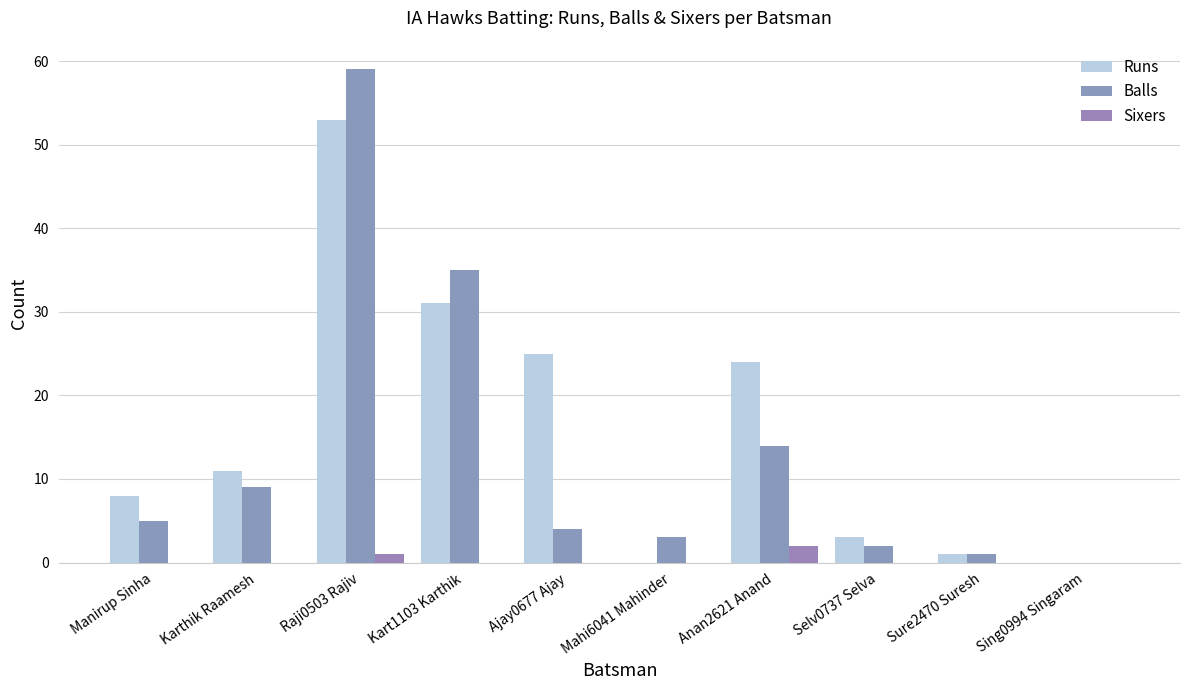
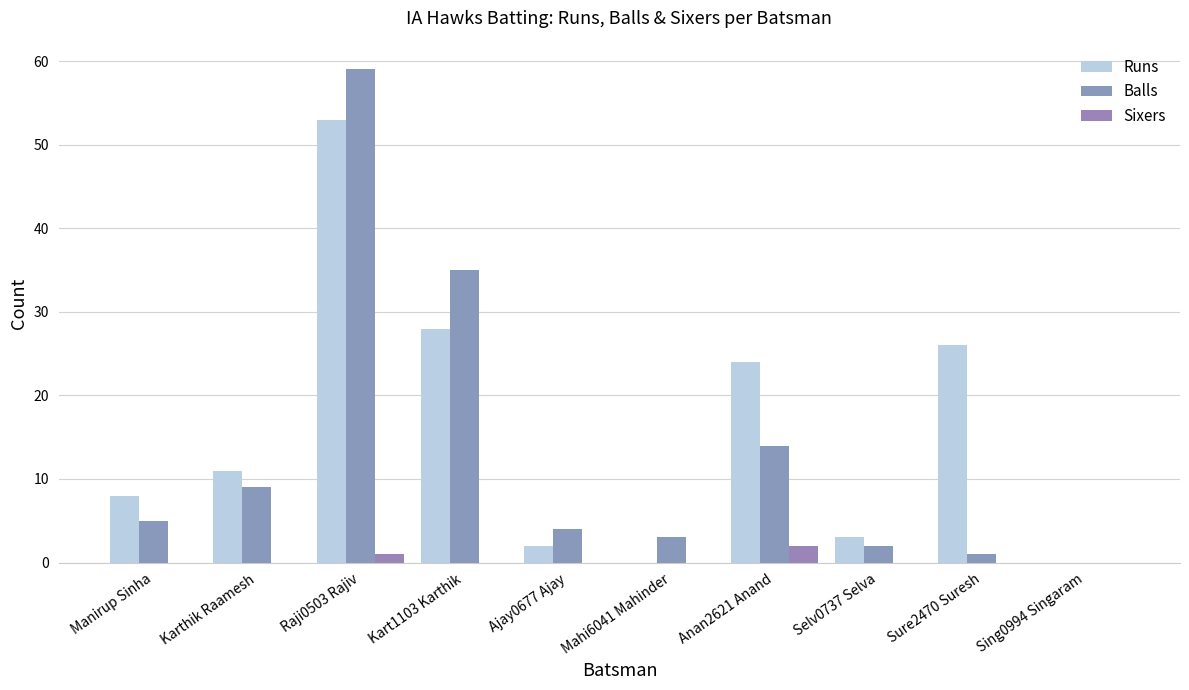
Runs, Kart1103 Karthik: 31 -> 28
Runs, Ajay0677 Ajay: 25 -> 2
Runs, Sure2470 Suresh: 1 -> 26
